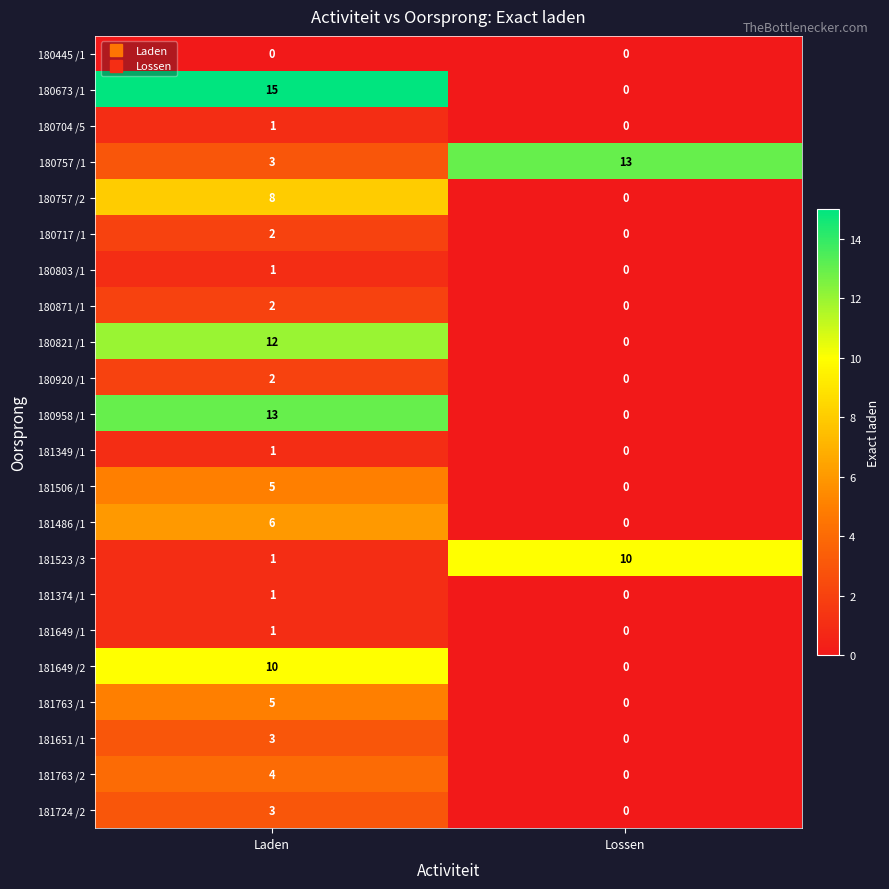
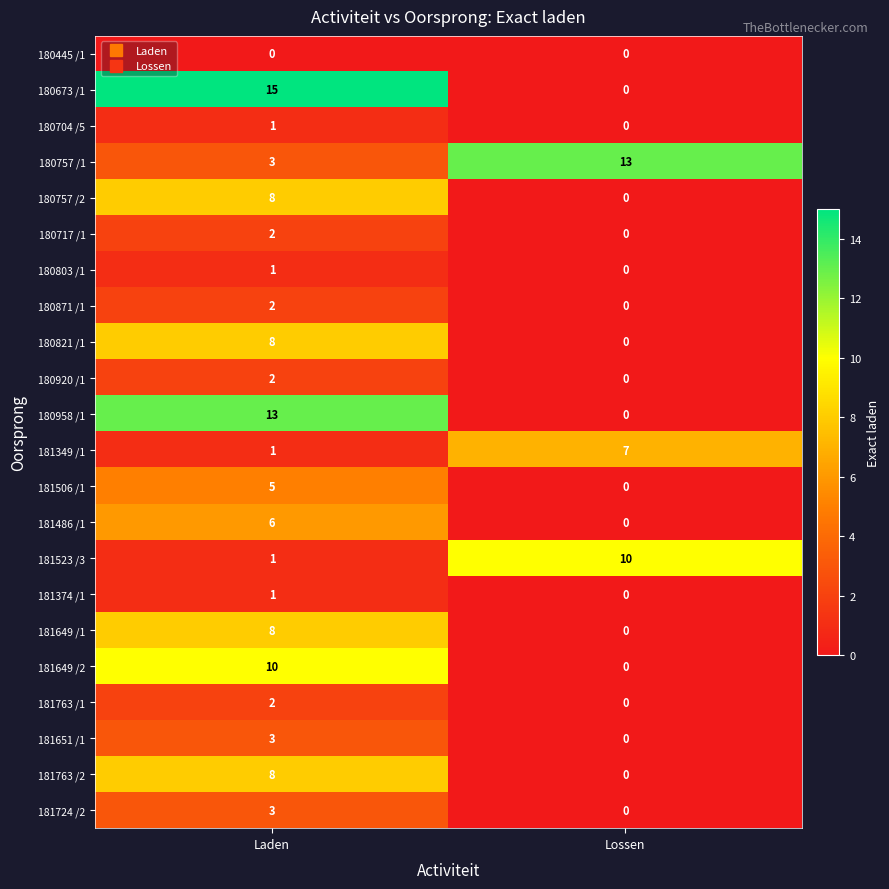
180821 /1, Laden: 12 -> 8
181349 /1, Lossen: 0 -> 7
181649 /1, Laden: 1 -> 8
181763 /1, Laden: 5 -> 2
181763 /2, Laden: 4 -> 8
